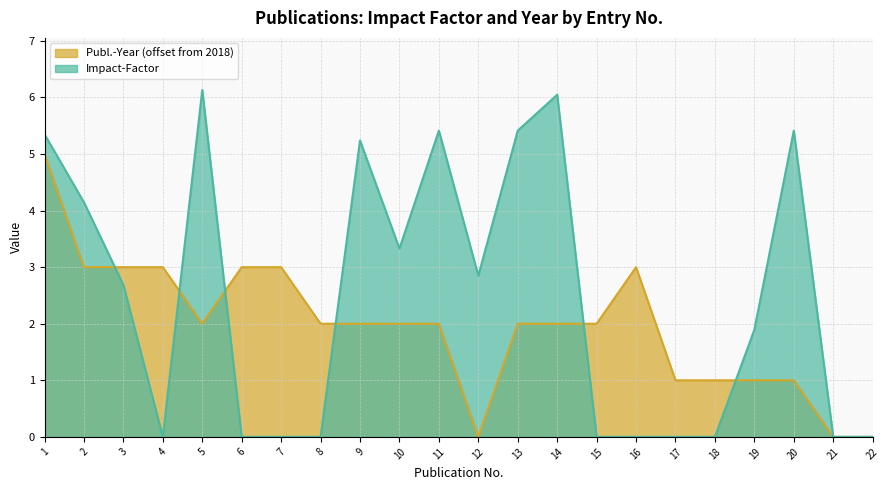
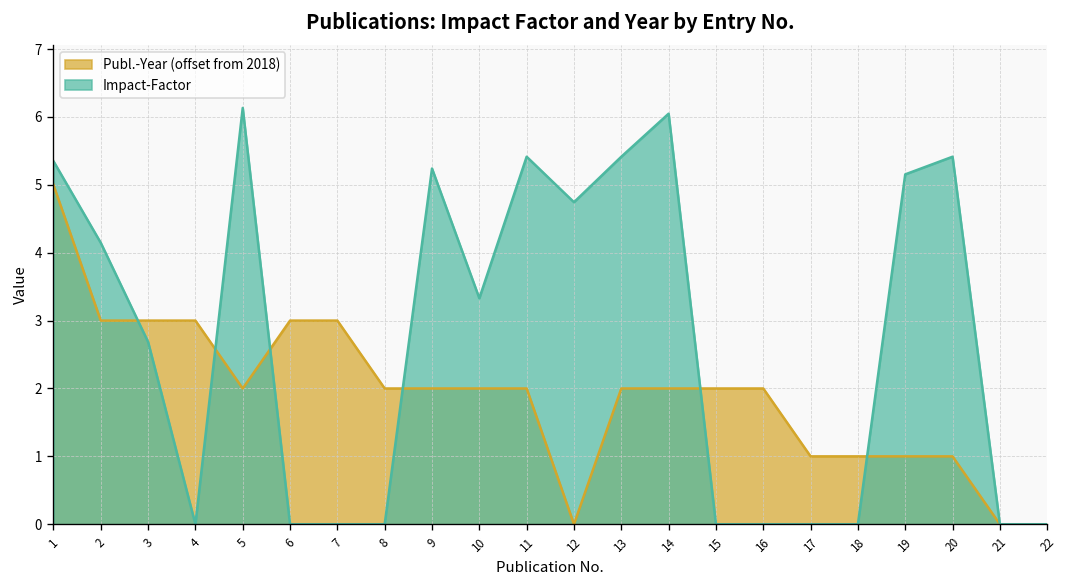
Impact-Factor, 12: 2.8 -> 4.7
Publ.-Year (offset from 2018), 16: 3.0 -> 2.0
Impact-Factor, 19: 1.9 -> 5.2
